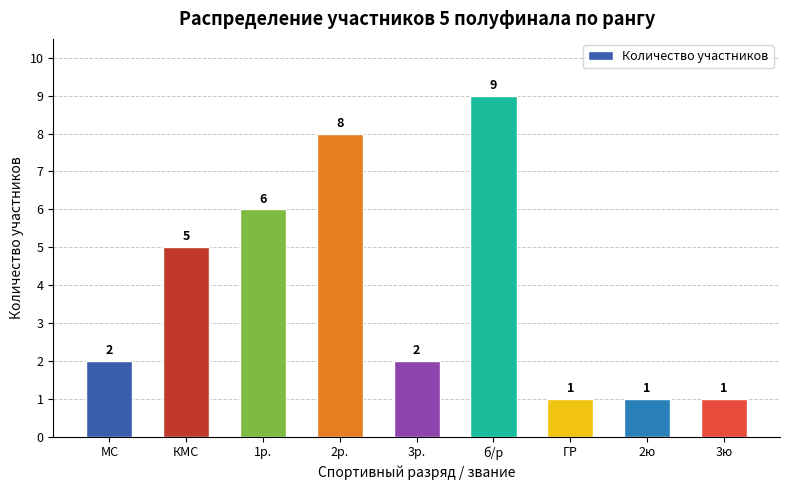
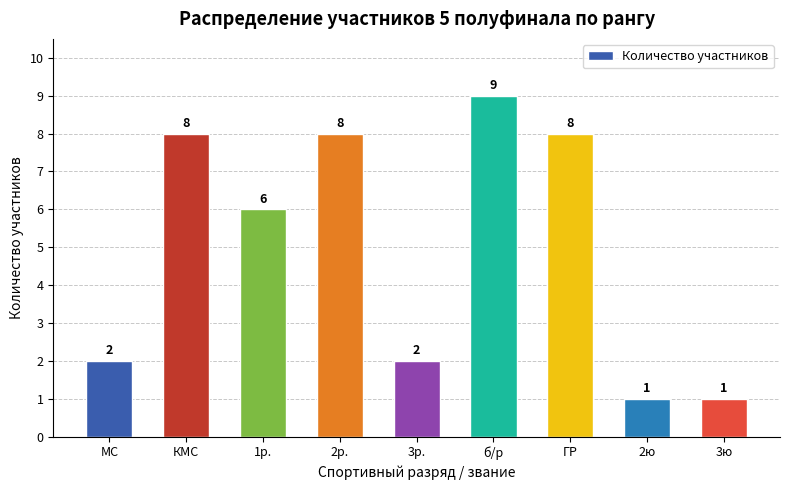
КМС: 5 -> 8
ГР: 1 -> 8
